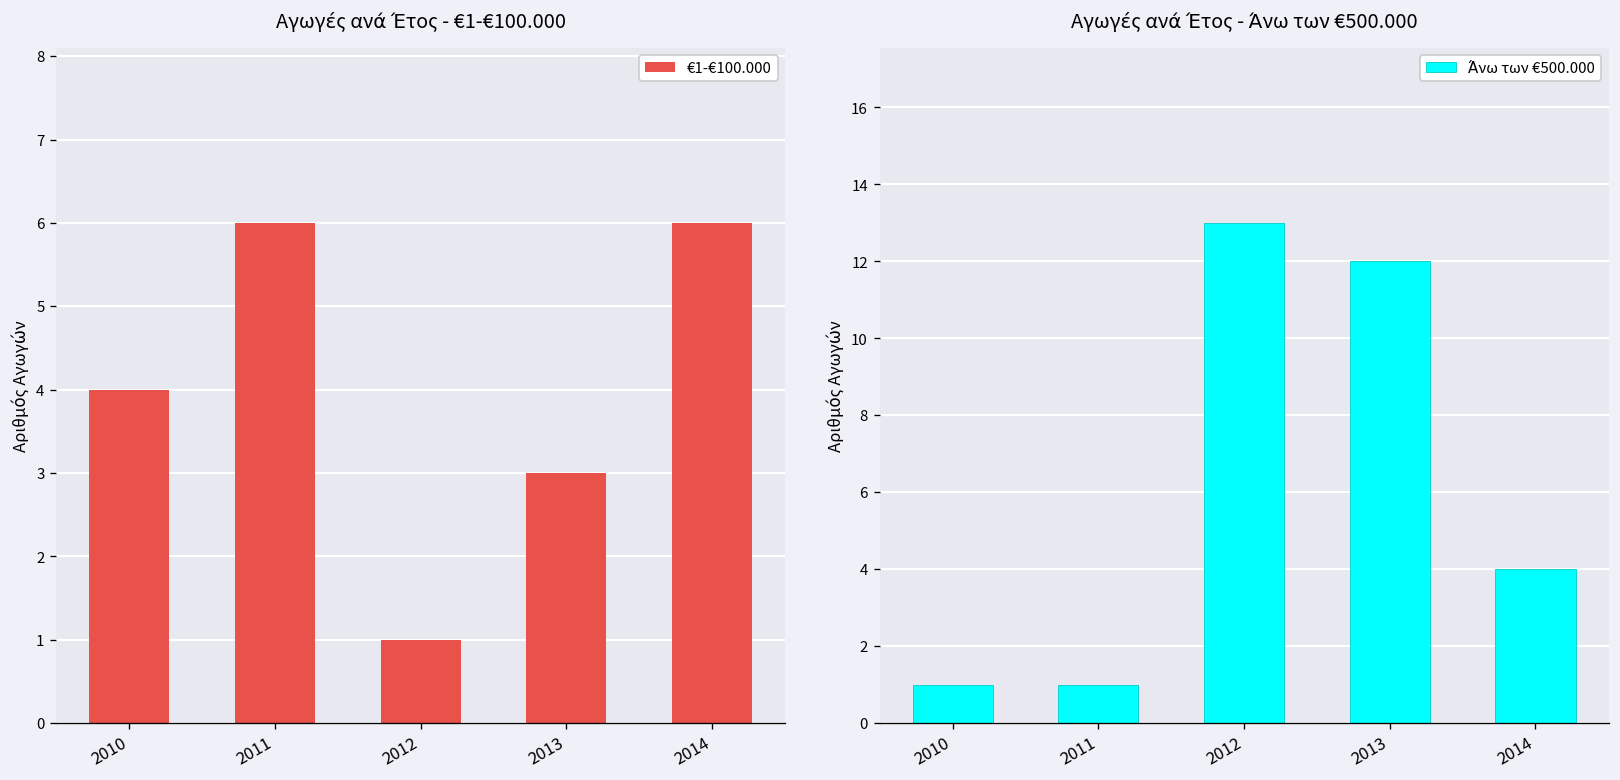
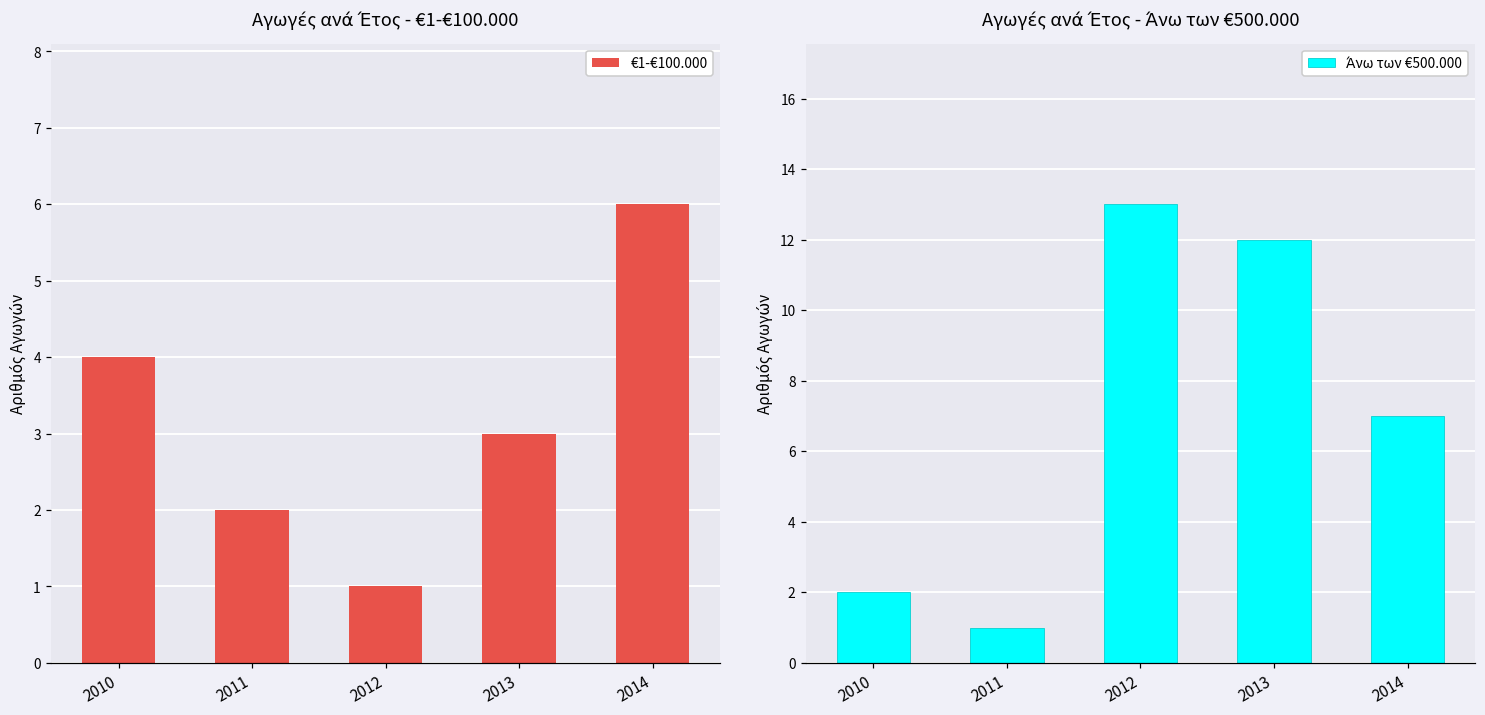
Αγωγές ανά Έτος - €1-€100.000, 2011: 6 -> 2
Αγωγές ανά Έτος - Άνω των €500.000, 2010: 1 -> 2
Αγωγές ανά Έτος - Άνω των €500.000, 2014: 4 -> 7
